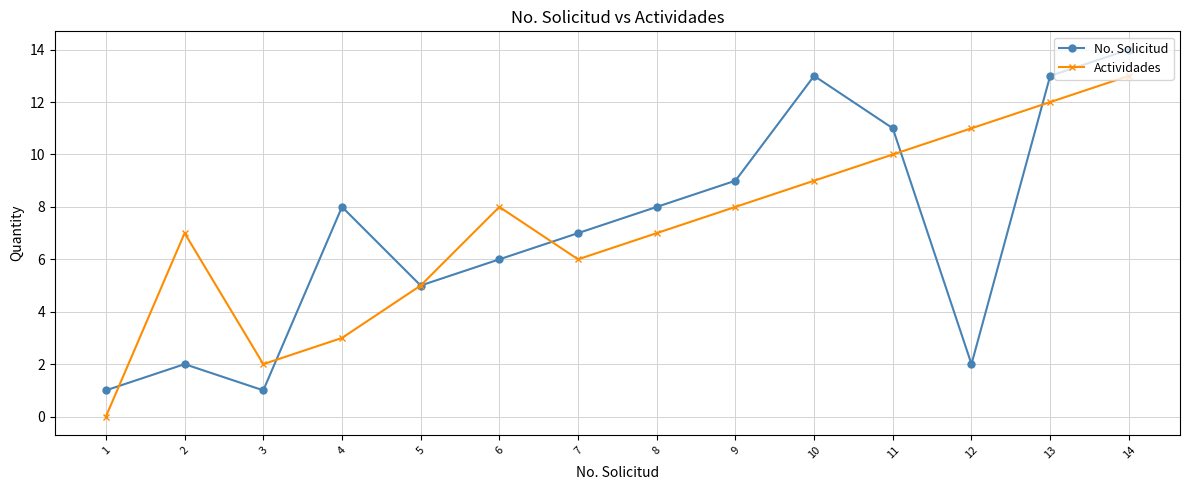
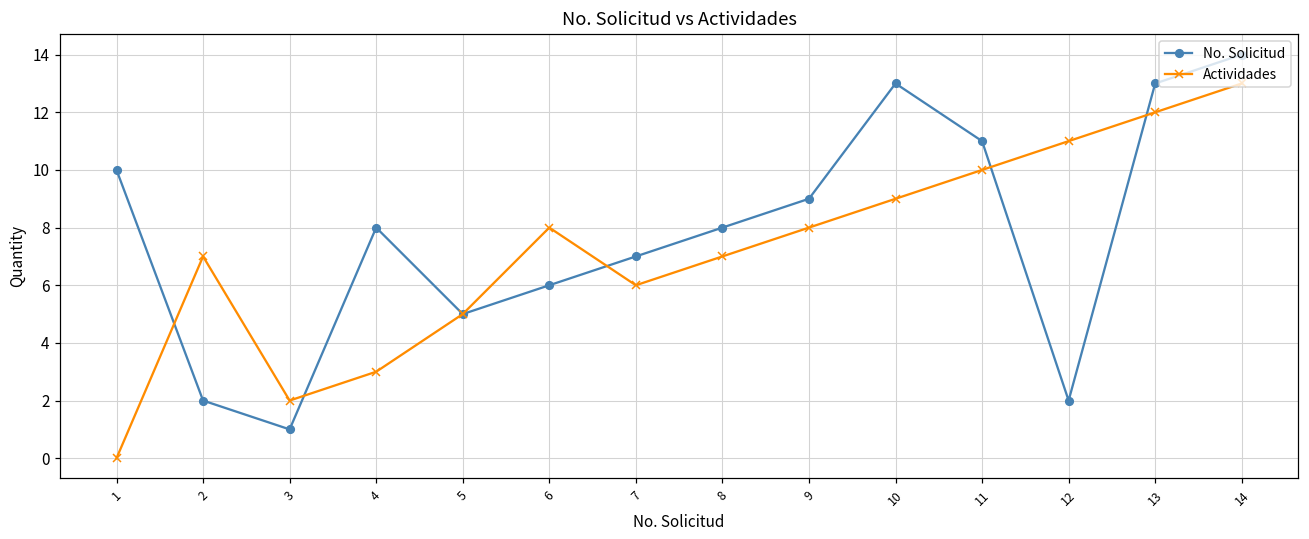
No. Solicitud, 1: 1 -> 10
